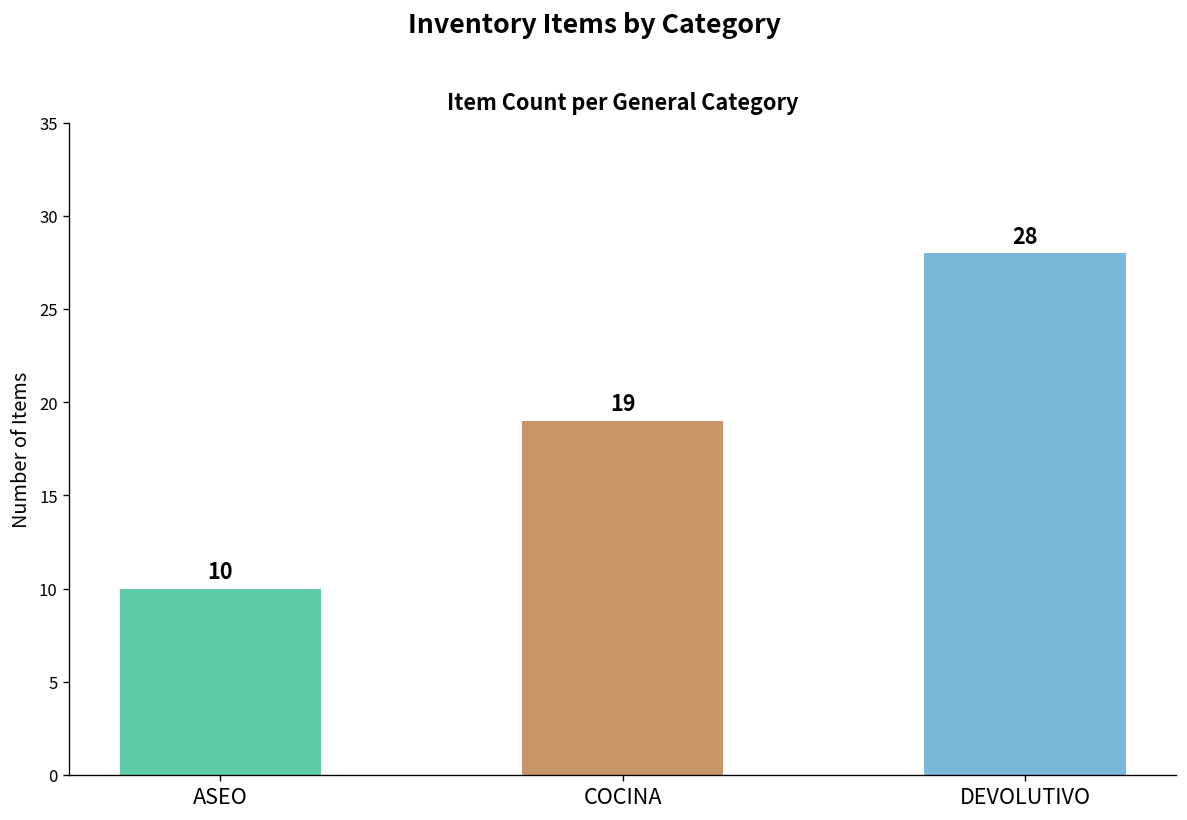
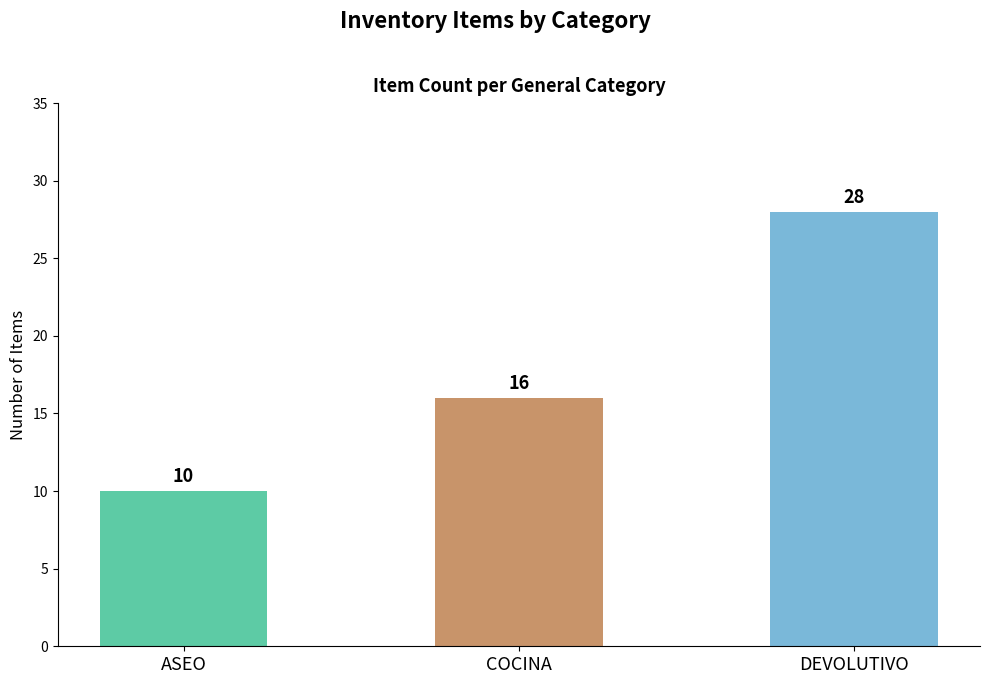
COCINA: 19 -> 16
